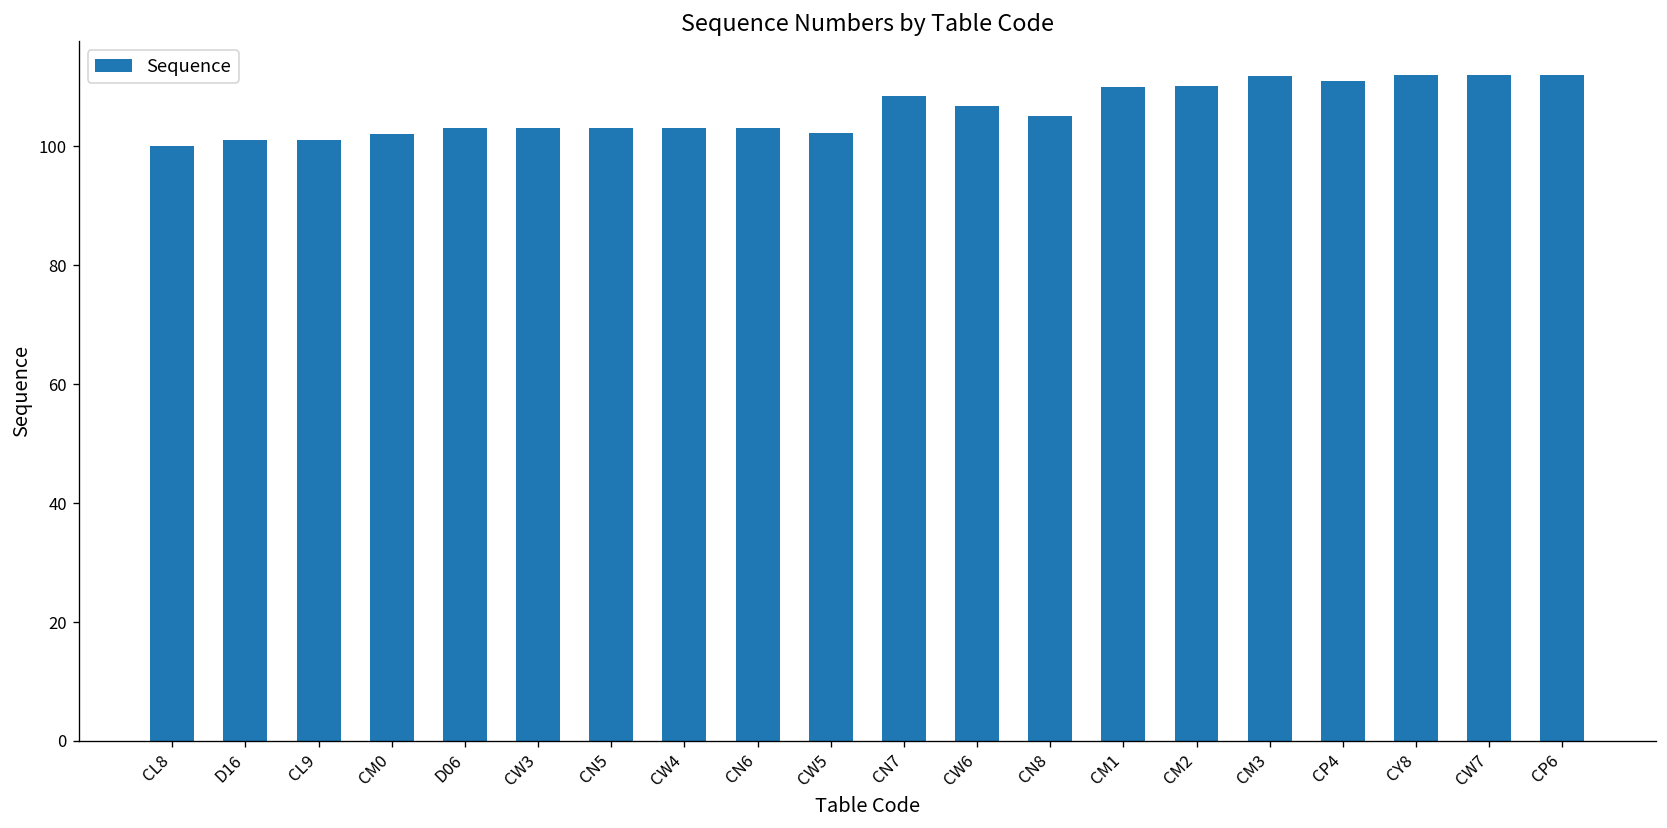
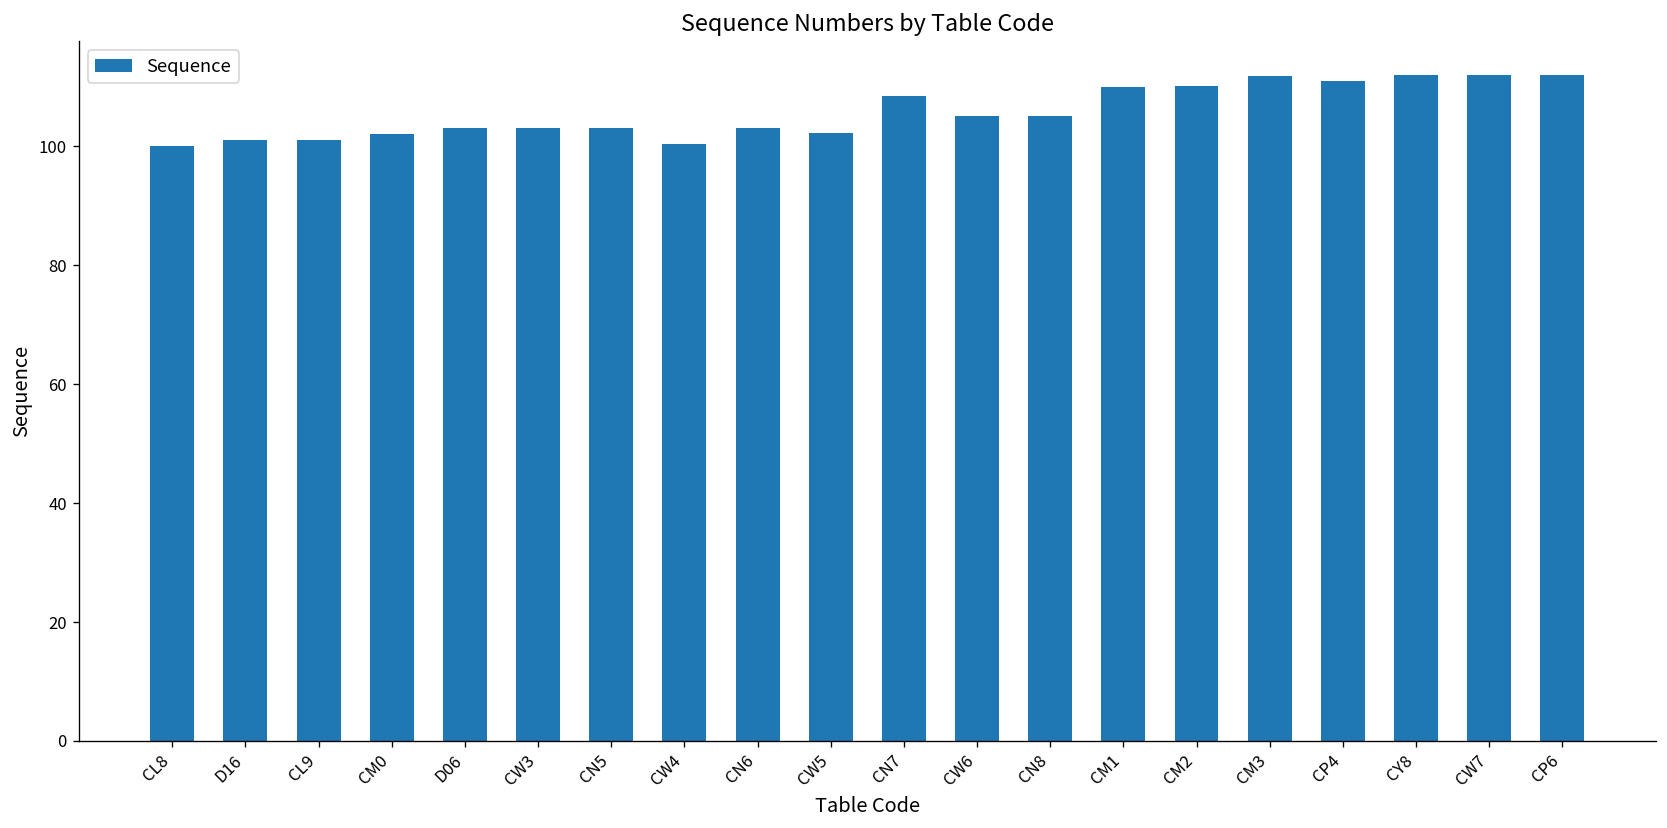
CW4: 103 -> 100
CW6: 107 -> 105
